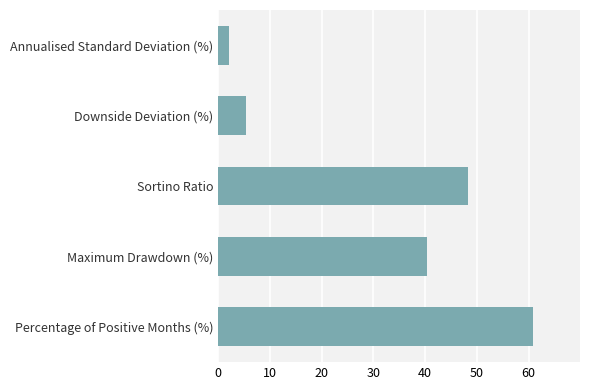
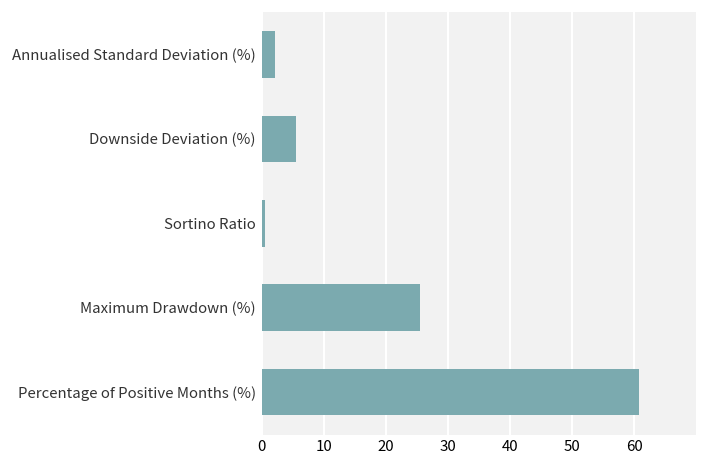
Sortino Ratio: 48 -> 1
Maximum Drawdown (%): 40 -> 26
